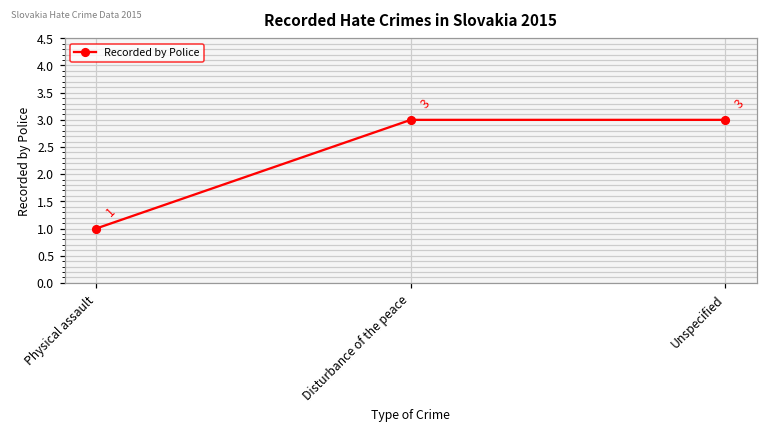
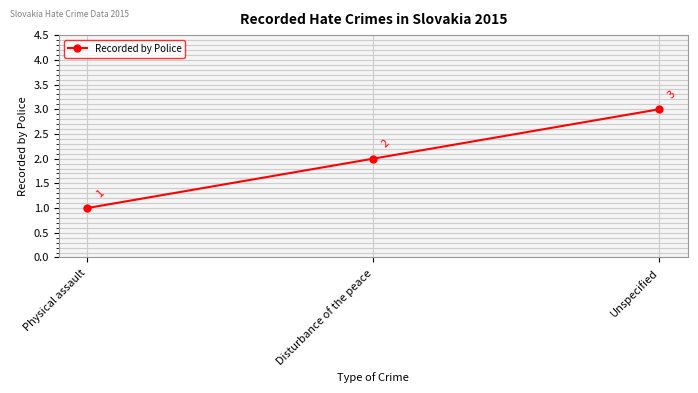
Disturbance of the peace: 3 -> 2
